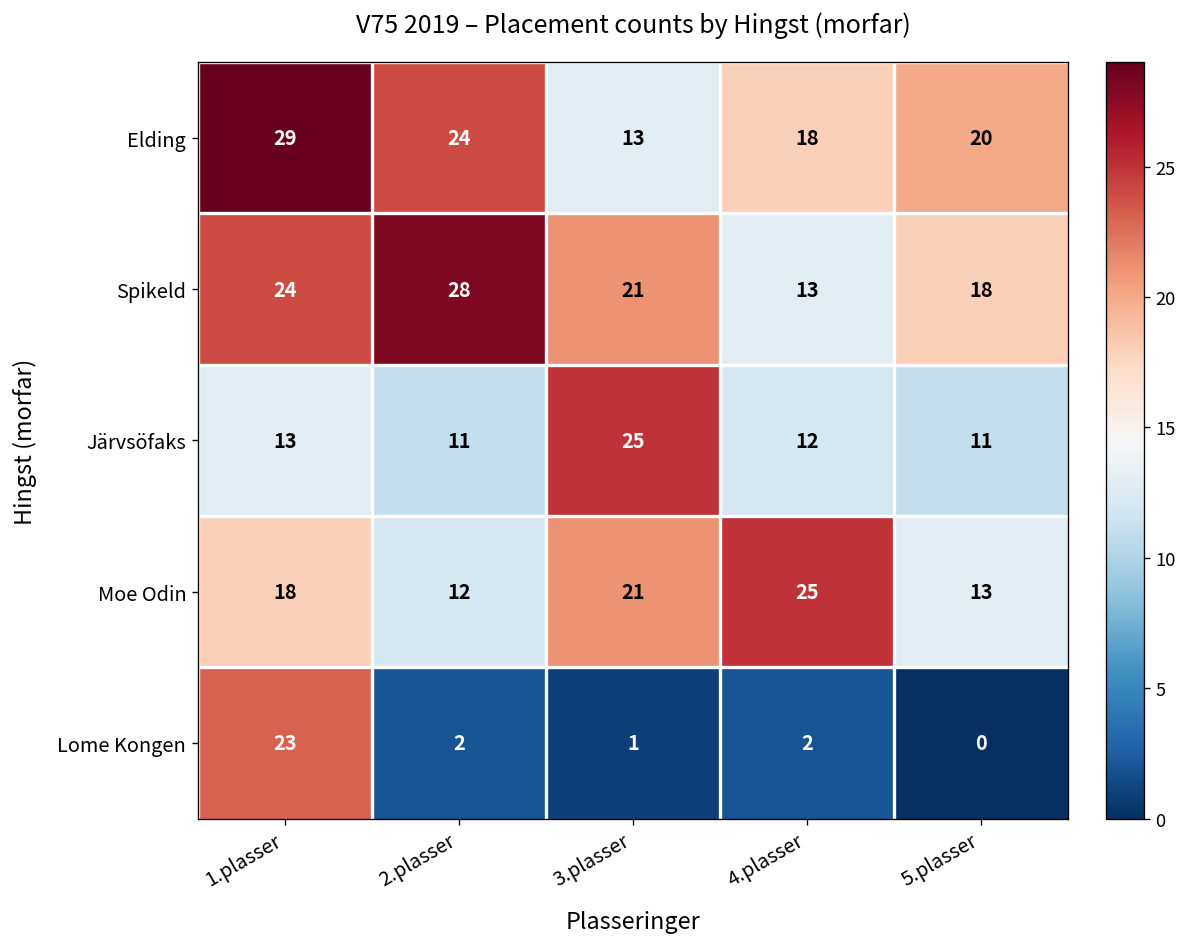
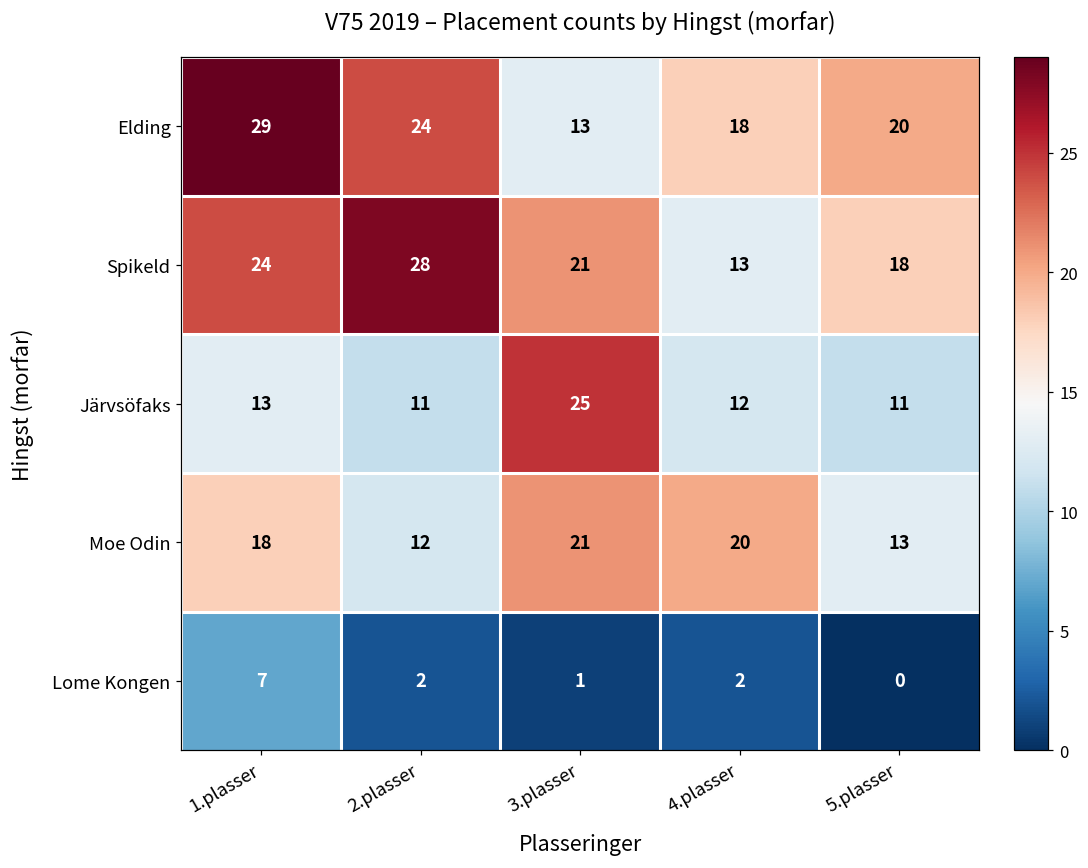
Moe Odin, 4.plasser: 25 -> 20
Lome Kongen, 1.plasser: 23 -> 7
